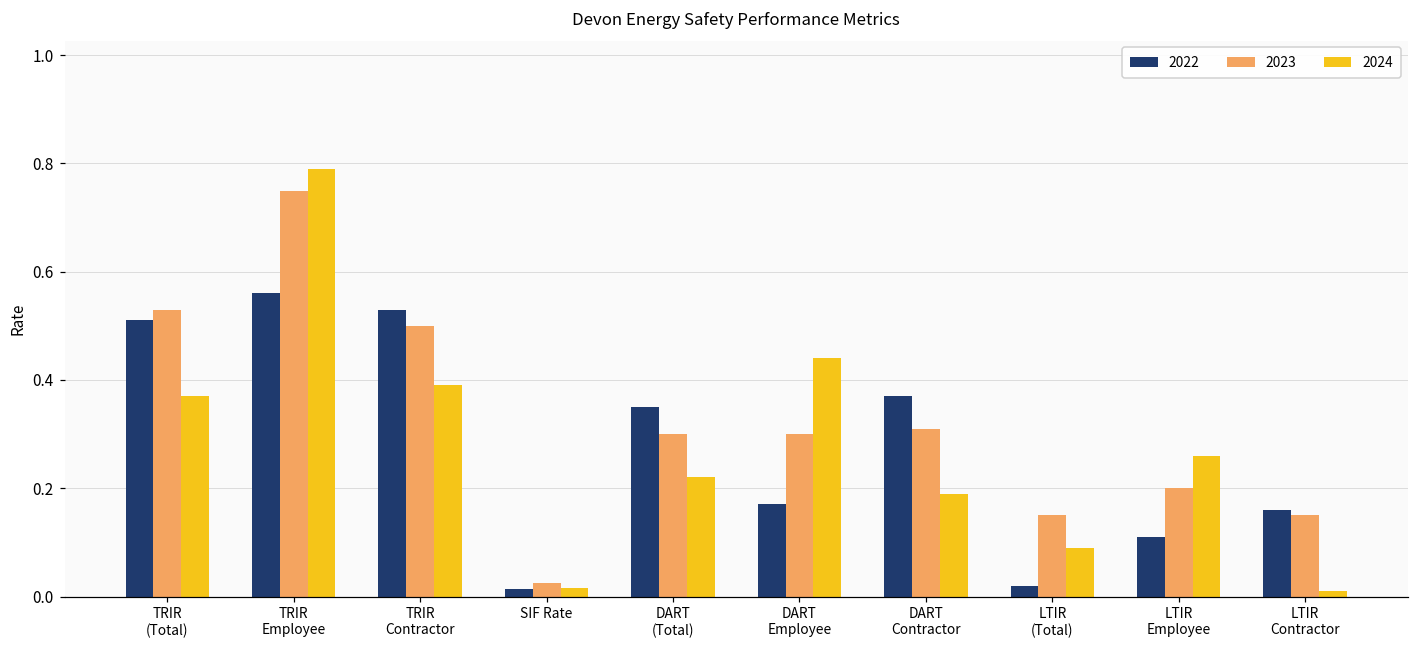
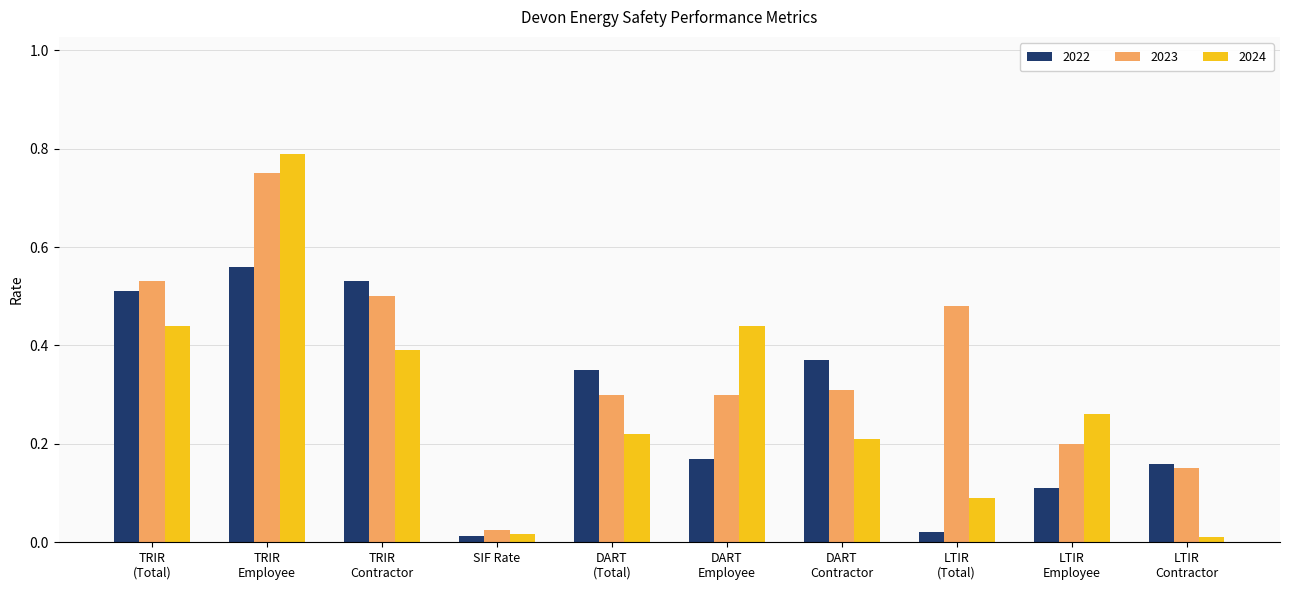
2024, TRIR (Total): 0.37 -> 0.44
2024, DART Contractor: 0.19 -> 0.21
2023, LTIR (Total): 0.15 -> 0.48
